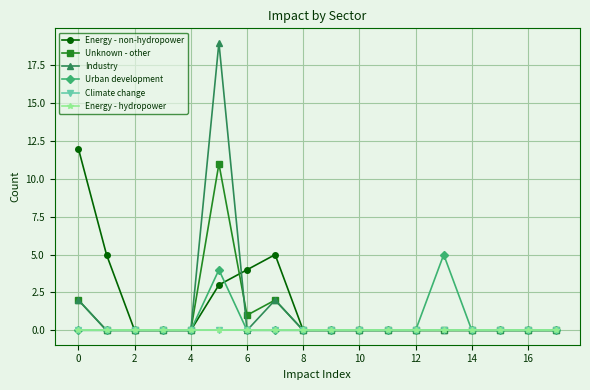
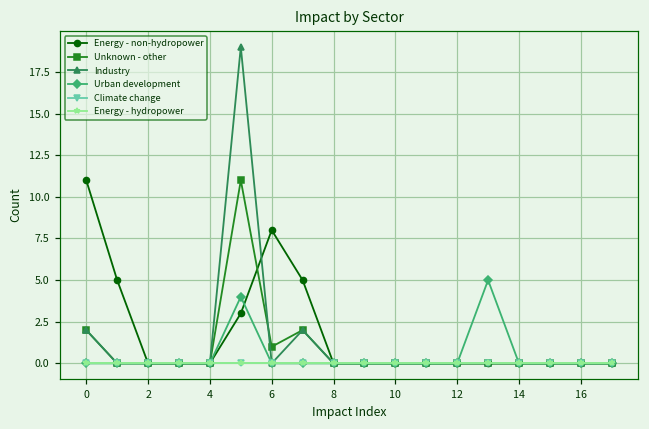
Energy - non-hydropower, 0: 12 -> 11
Energy - non-hydropower, 6: 4 -> 8
